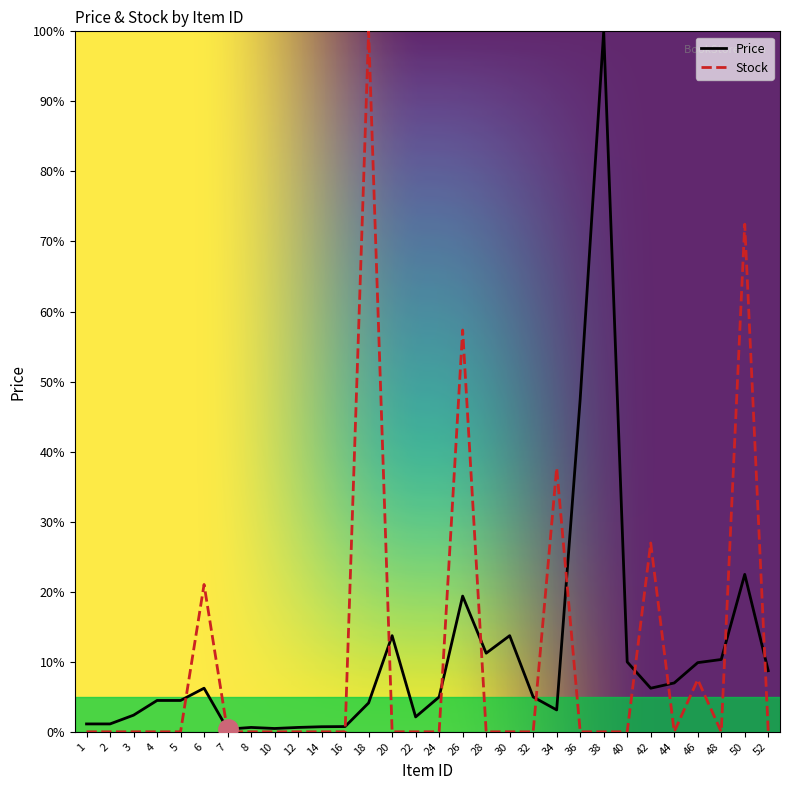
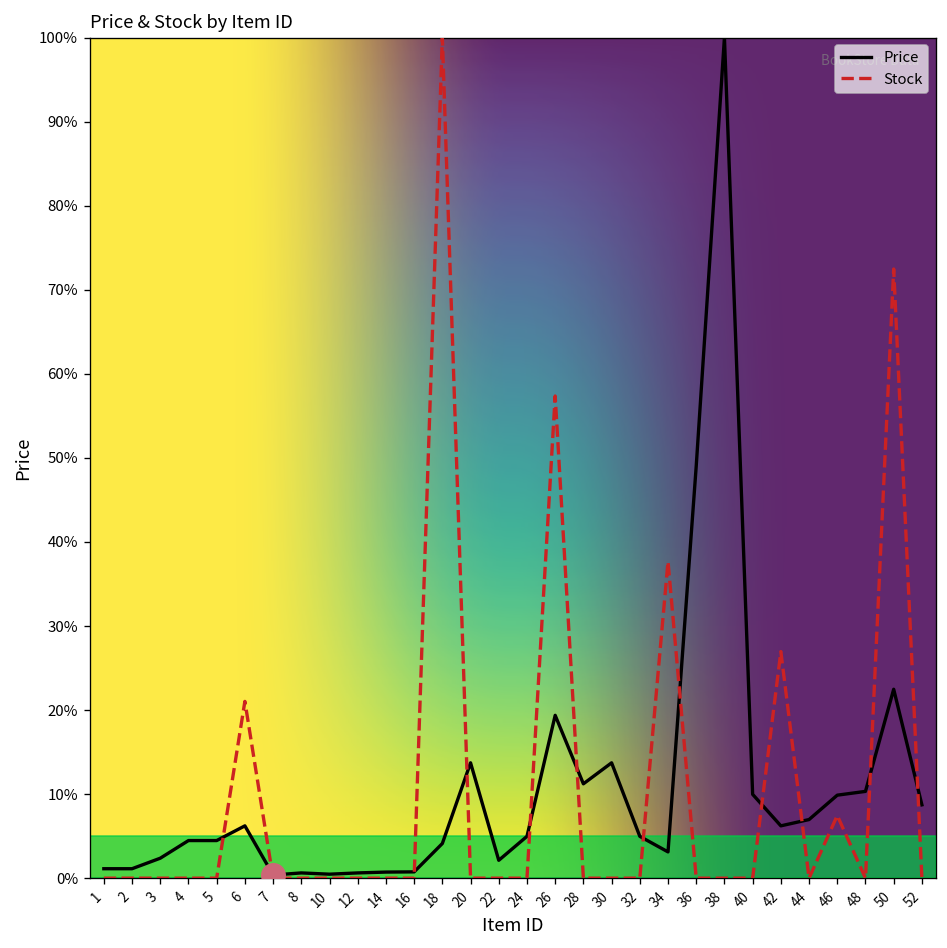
Price, 36: 48% -> 49%
